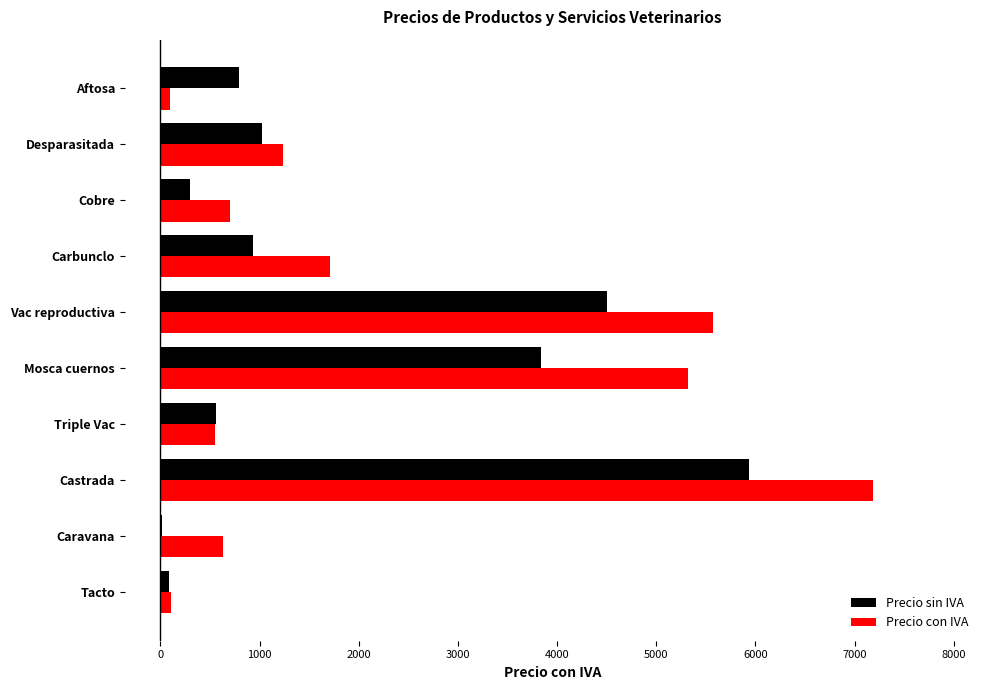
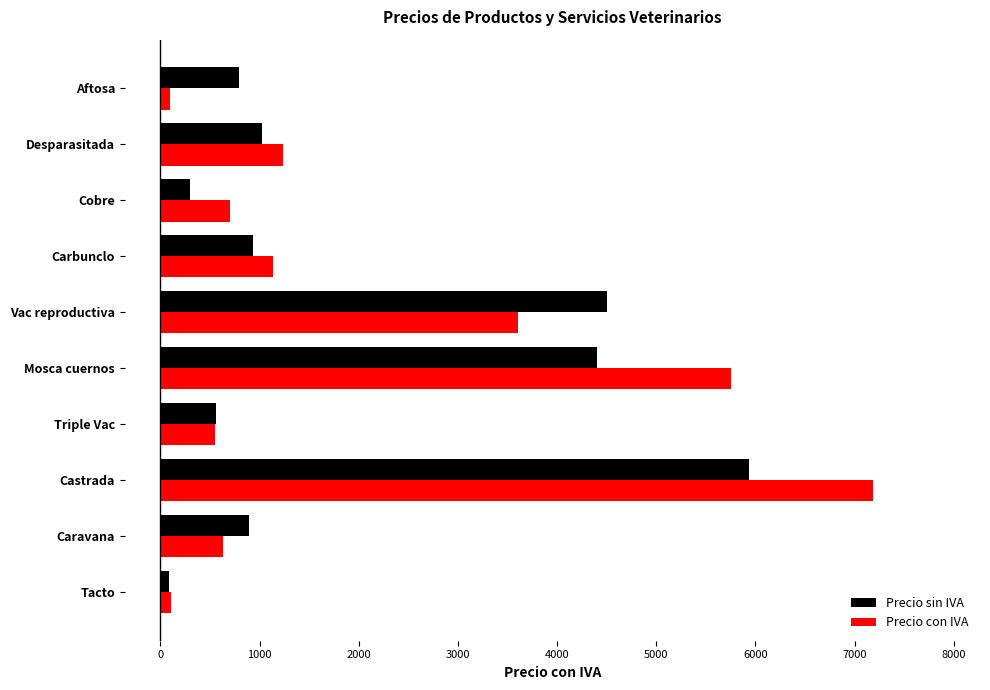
Precio con IVA, Carbunclo: 1700 -> 1100
Precio con IVA, Vac reproductiva: 5600 -> 3600
Precio sin IVA, Mosca cuernos: 3800 -> 4400
Precio con IVA, Mosca cuernos: 5300 -> 5800
Precio sin IVA, Caravana: 0 -> 900
